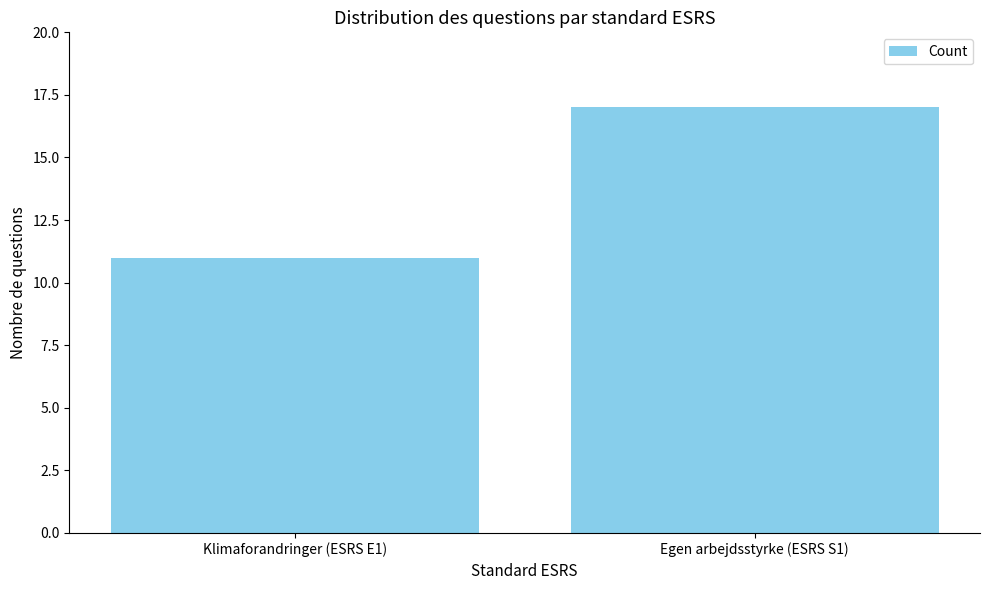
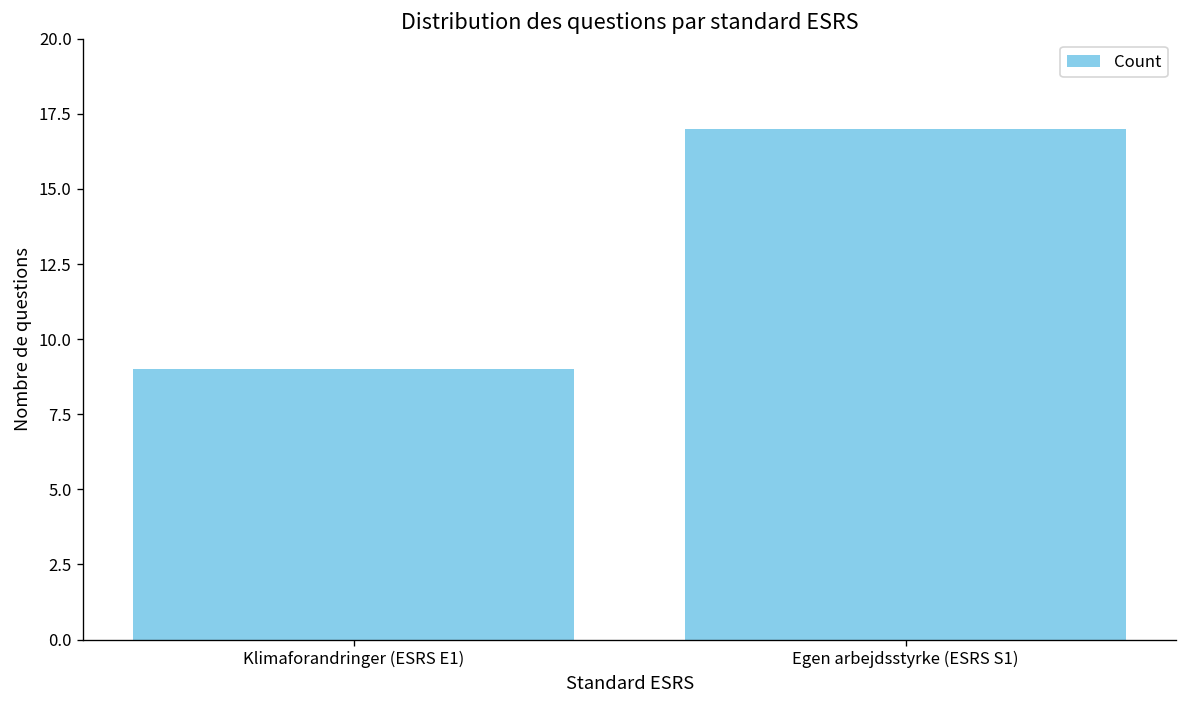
Klimaforandringer (ESRS E1): 11 -> 9
